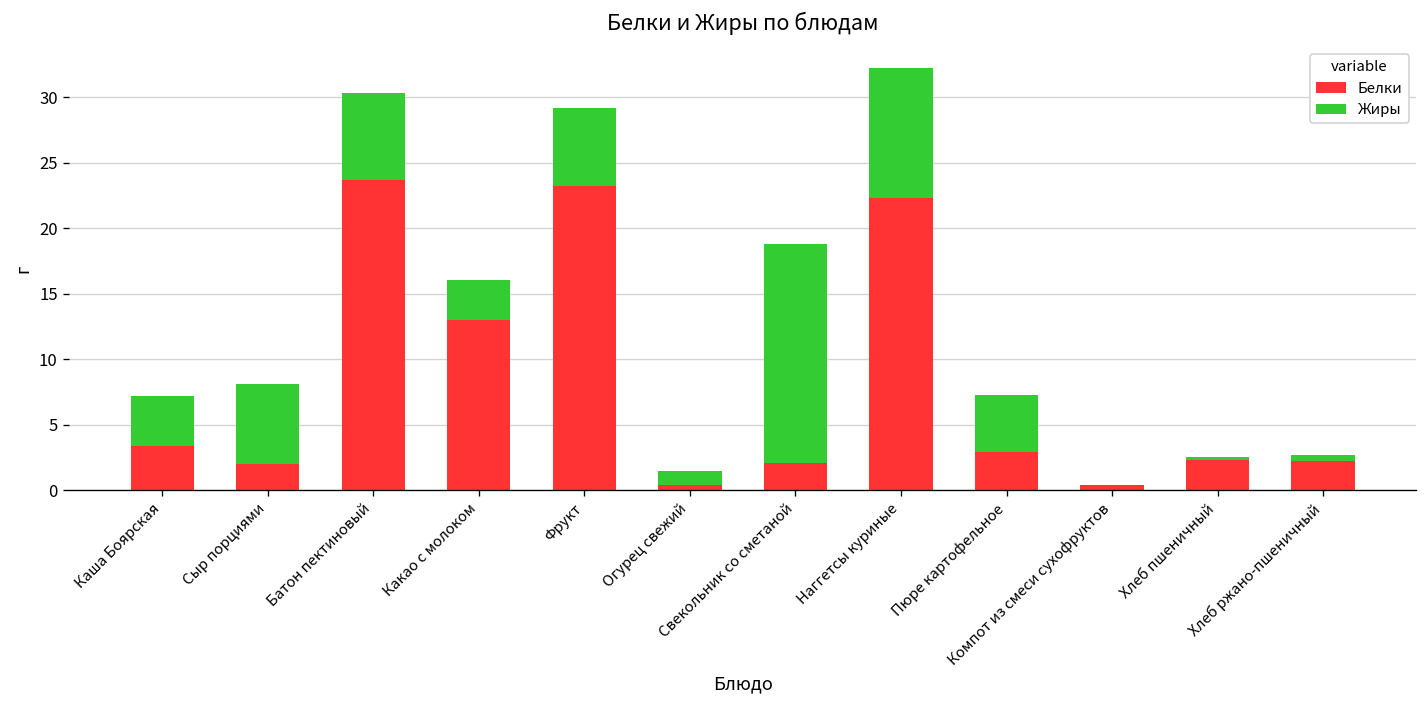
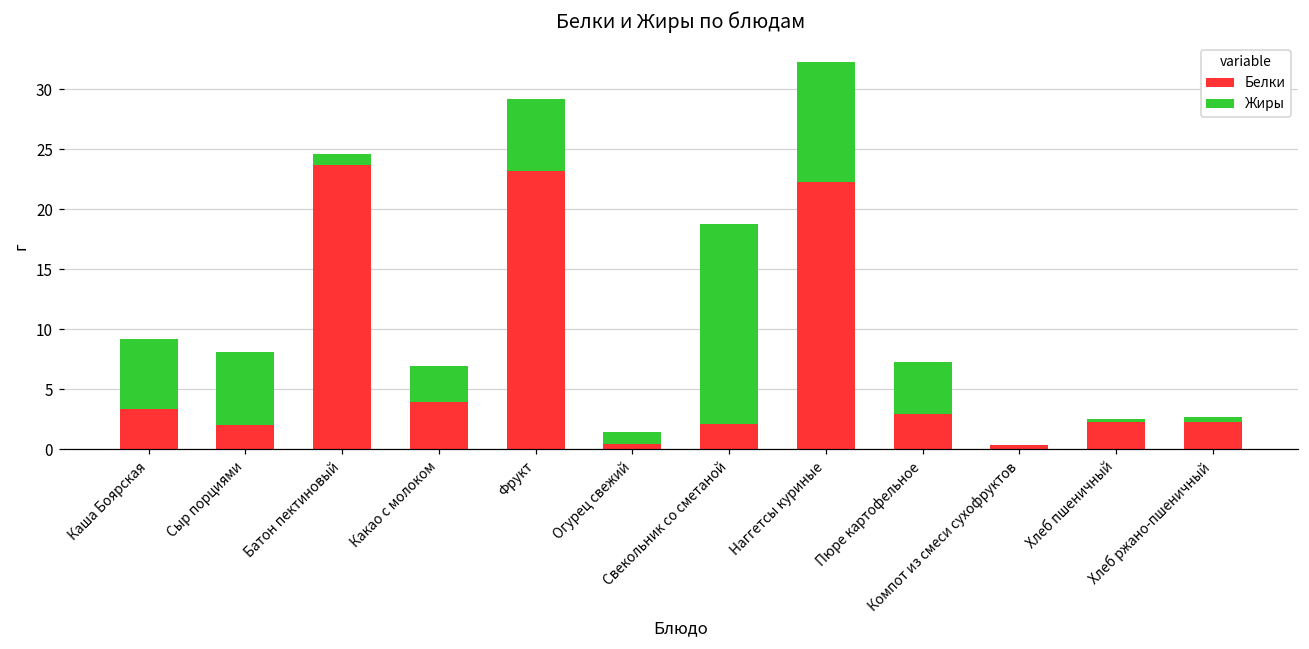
Жиры, Каша Боярская: 3.8 -> 5.8
Жиры, Батон пектиновый: 6.6 -> 0.9
Белки, Какао с молоком: 13.0 -> 3.9
